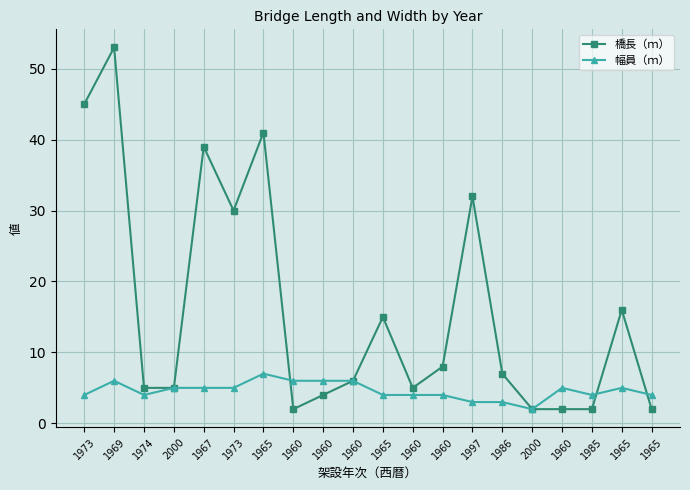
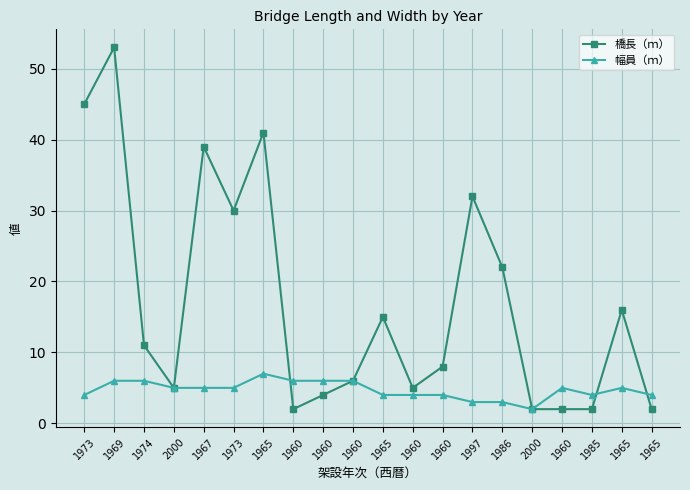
橋長（ｍ）, 1974: 5 -> 11
幅員（ｍ）, 1974: 4 -> 6
橋長（ｍ）, 1986: 7 -> 22
